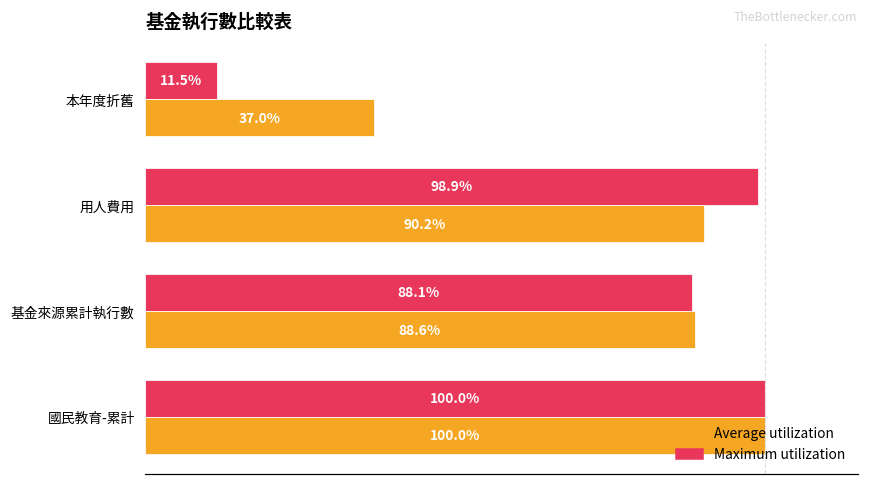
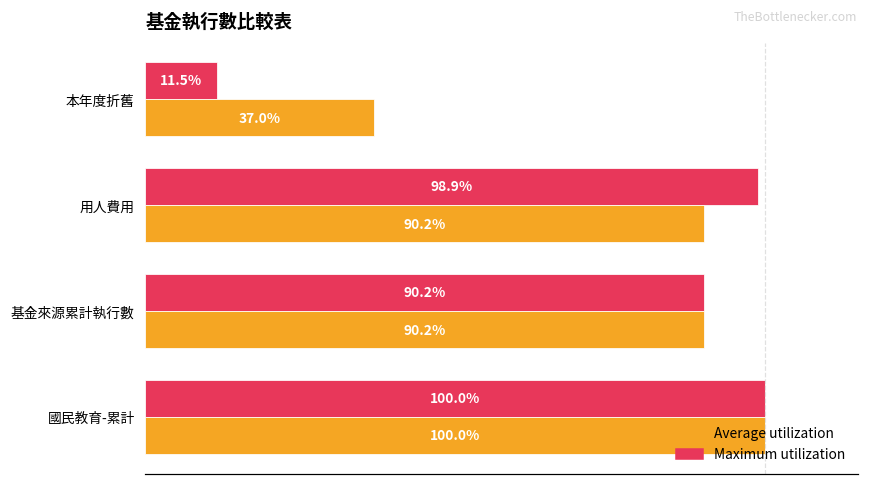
Maximum utilization, 基金來源累計執行數: 88.1% -> 90.2%
Average utilization, 基金來源累計執行數: 88.6% -> 90.2%
